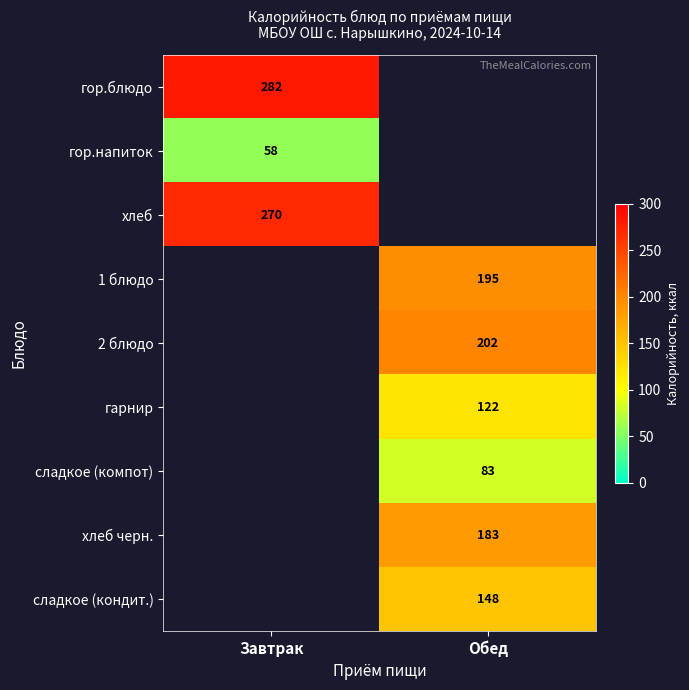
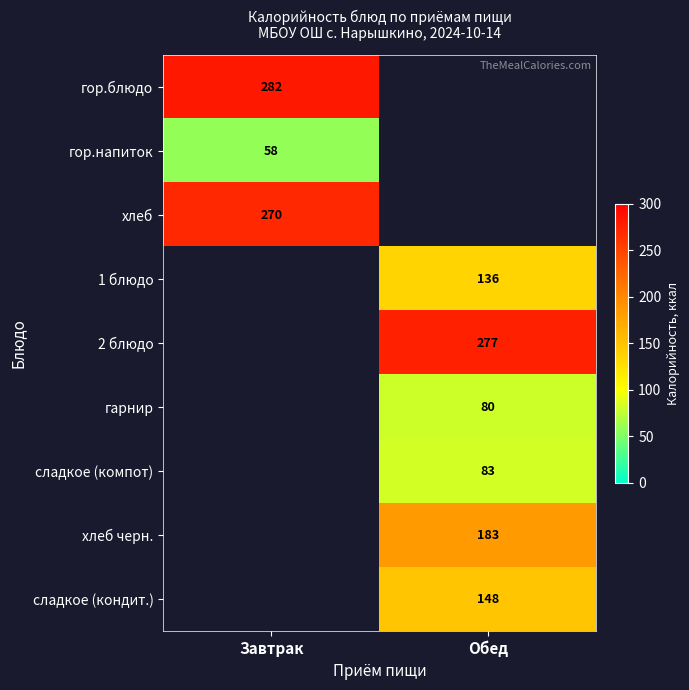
1 блюдо, Обед: 195 -> 136
2 блюдо, Обед: 202 -> 277
гарнир, Обед: 122 -> 80
